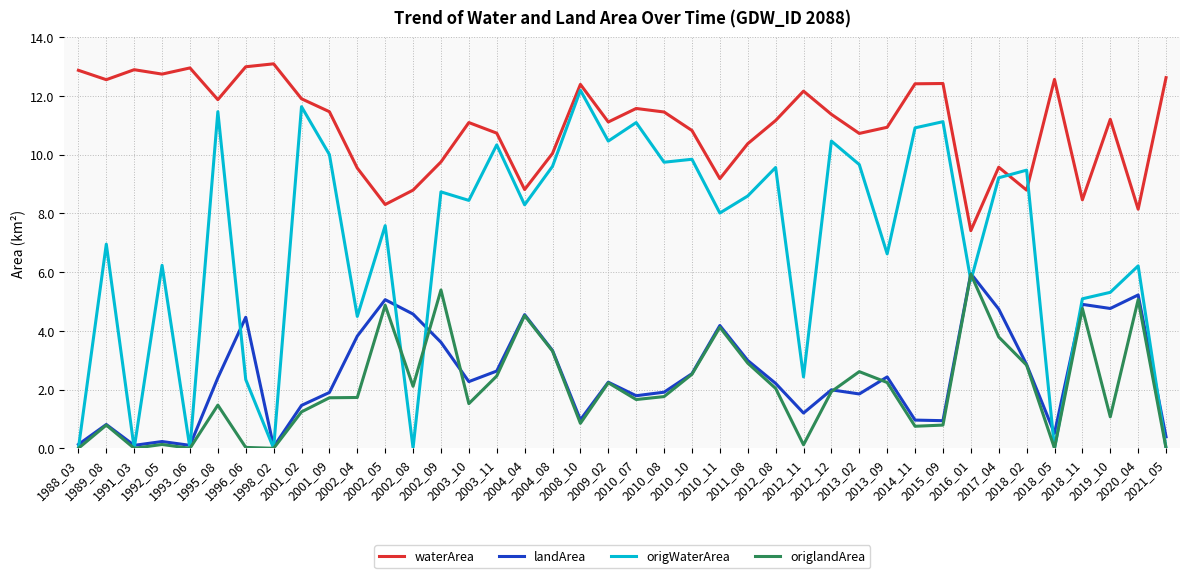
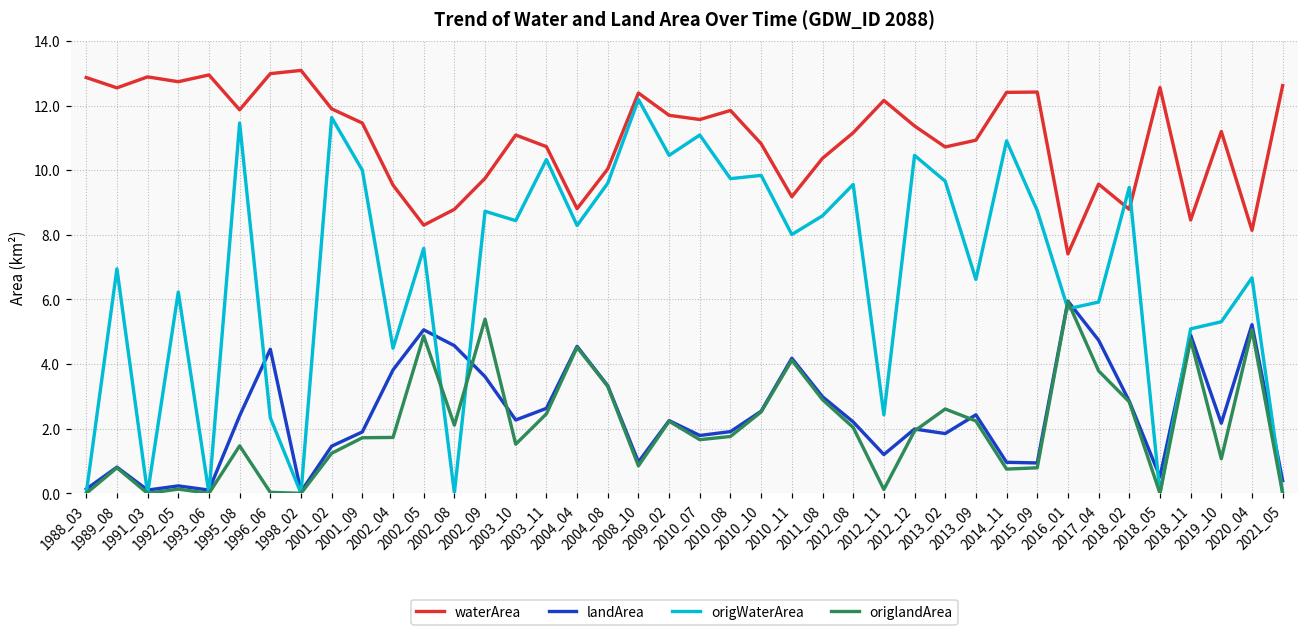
waterArea, 2009_02: 11.1 -> 11.7
waterArea, 2010_08: 11.5 -> 11.9
origWaterArea, 2015_09: 11.1 -> 8.8
origWaterArea, 2017_04: 9.2 -> 5.9
landArea, 2019_10: 4.8 -> 2.2
origWaterArea, 2020_04: 6.2 -> 6.7
